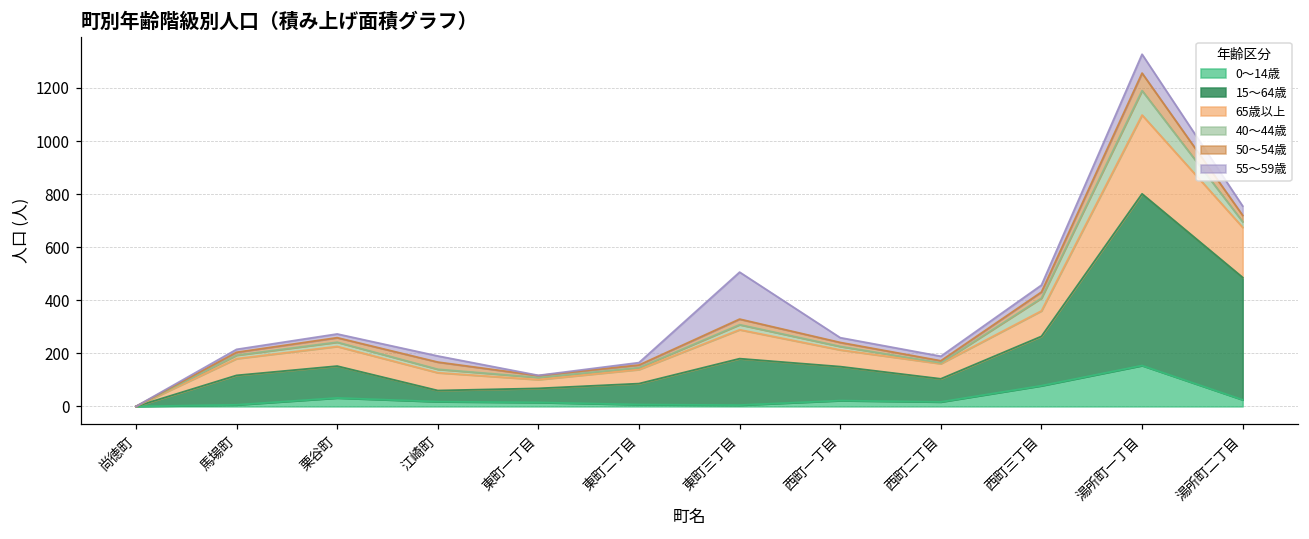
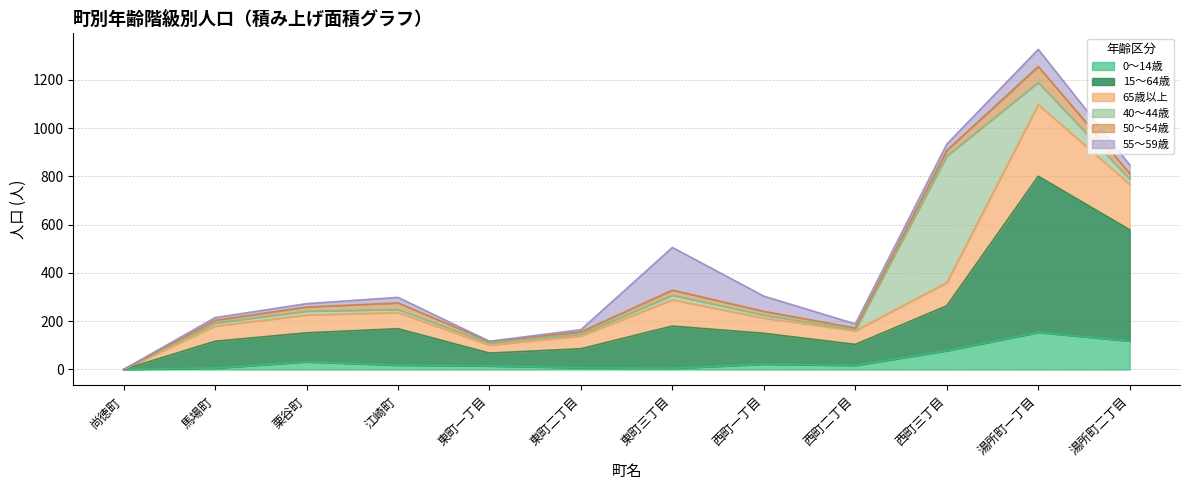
15～64歳, 江崎町: 40 -> 150
55～59歳, 西町一丁目: 20 -> 60
40～44歳, 西町三丁目: 50 -> 530
0～14歳, 湯所町二丁目: 30 -> 120
